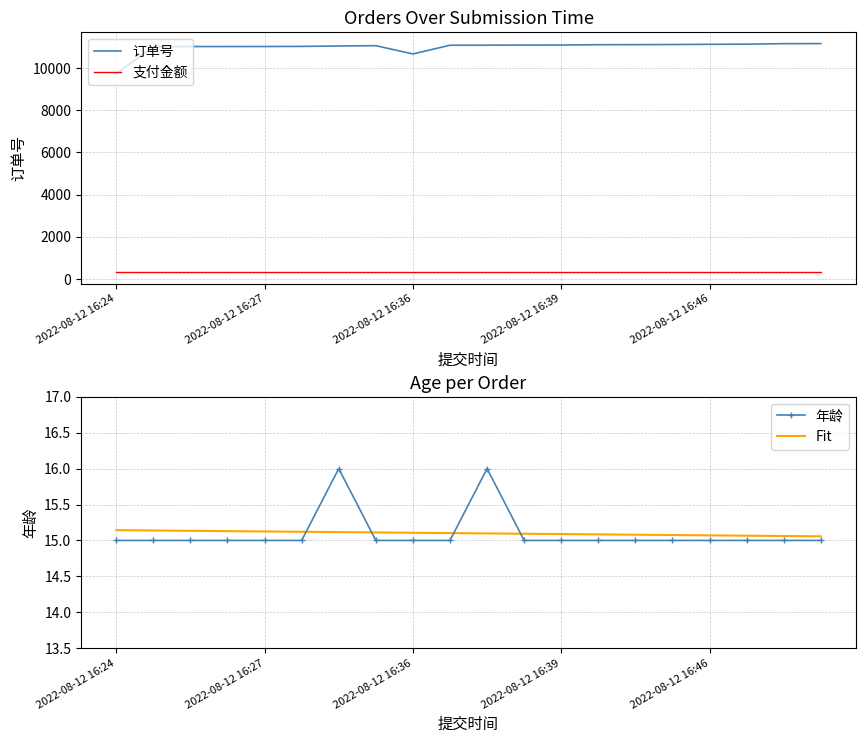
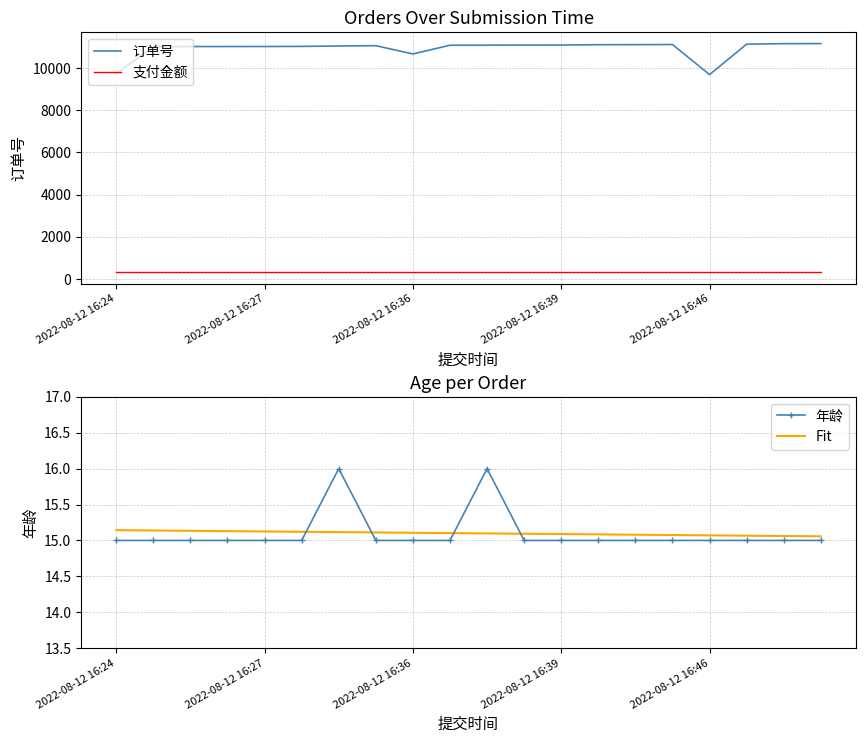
Orders Over Submission Time, 订单号, 2022-08-12 16:46: 11100 -> 9700
